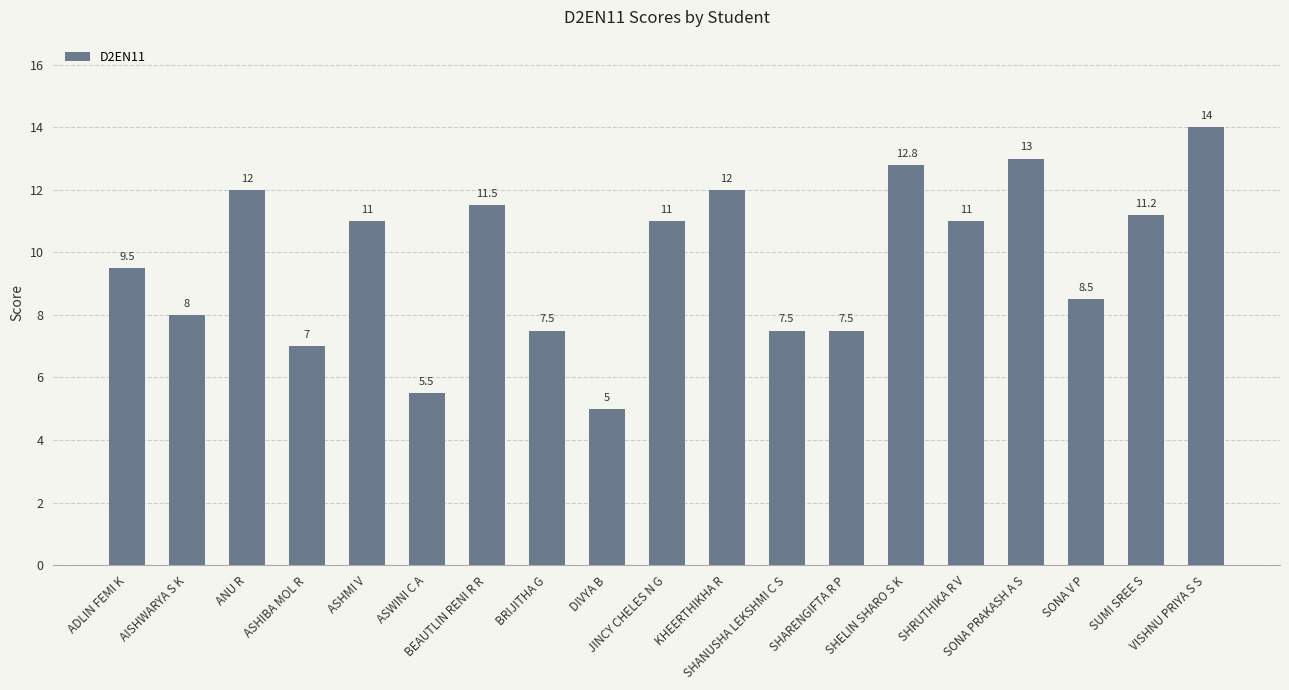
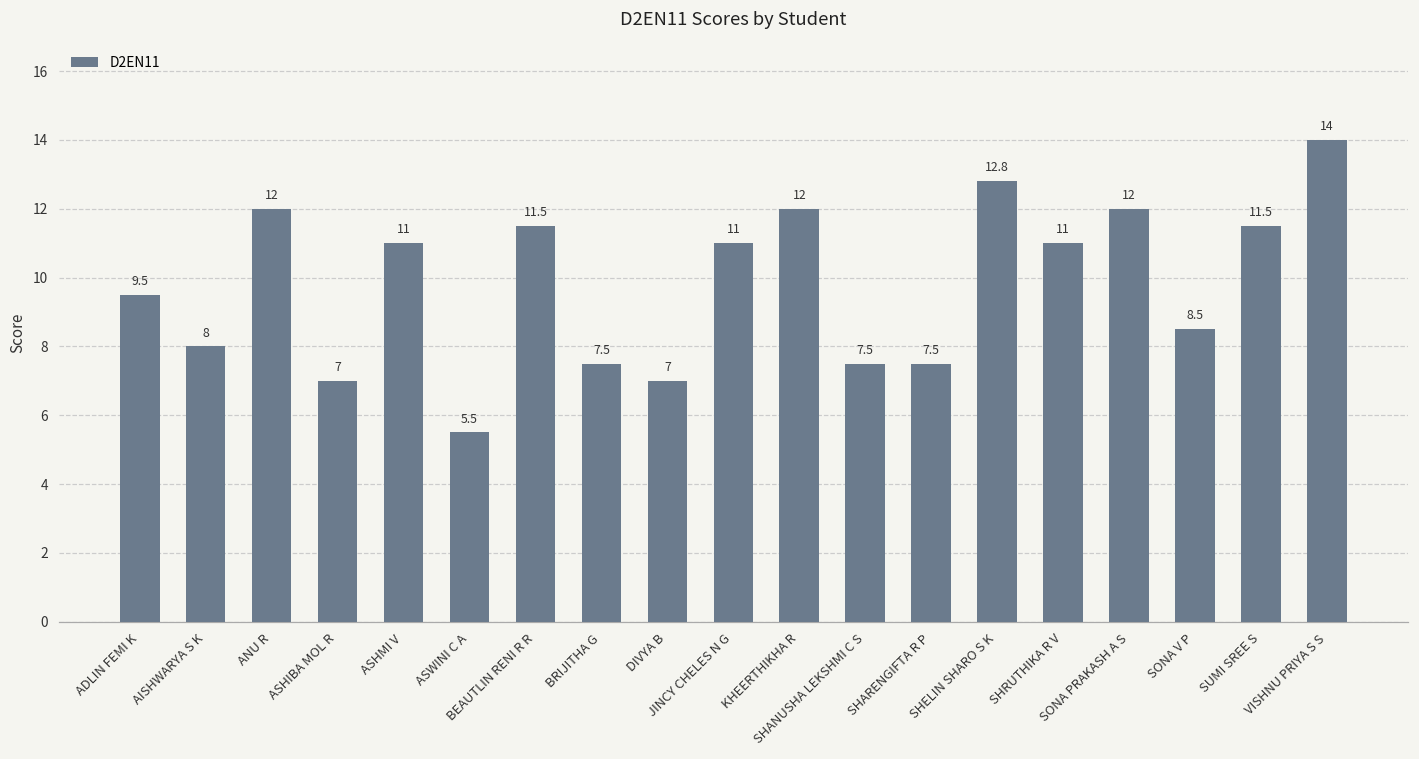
DIVYA B: 5 -> 7
SONA PRAKASH A S: 13 -> 12
SUMI SREE S: 11.2 -> 11.5
